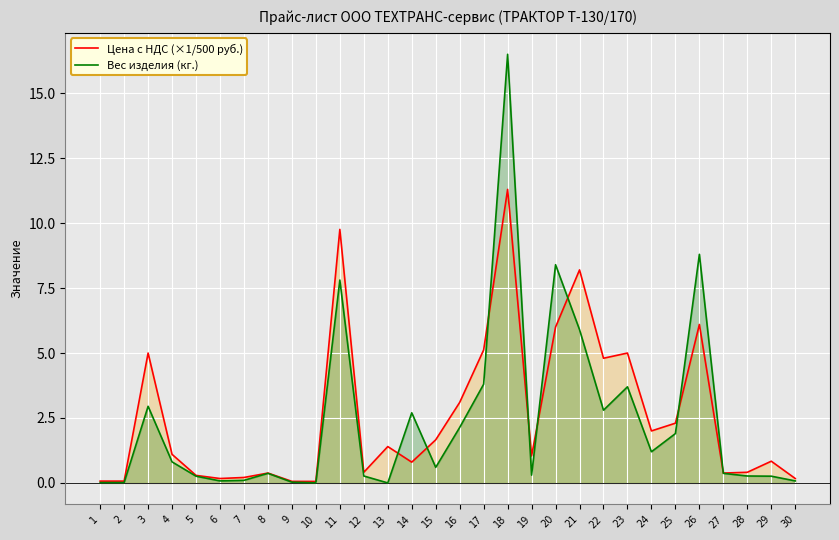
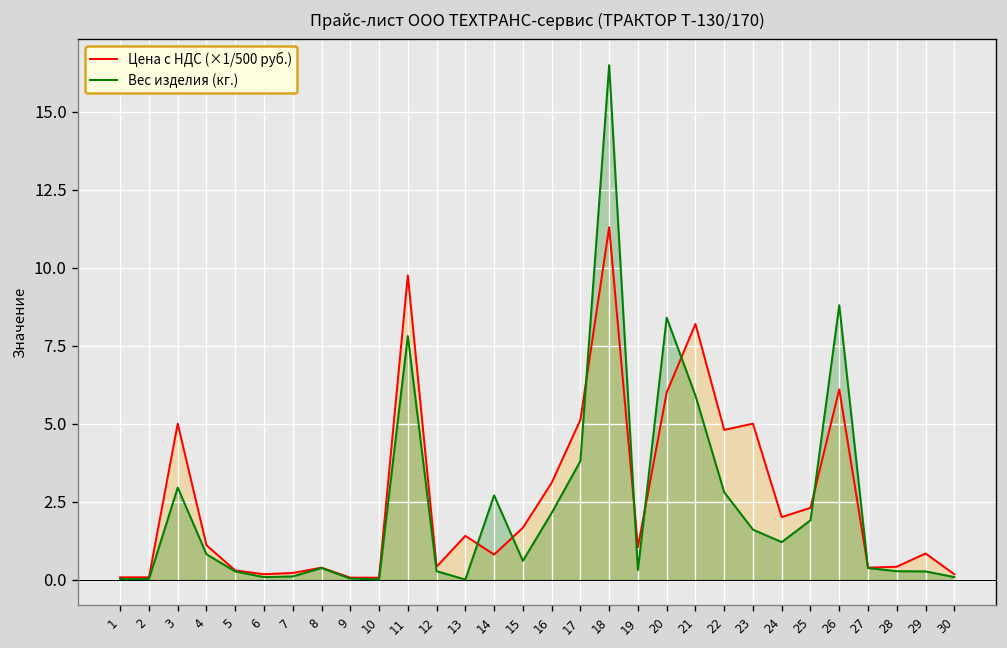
Вес изделия (кг.), 23: 3.7 -> 1.6
